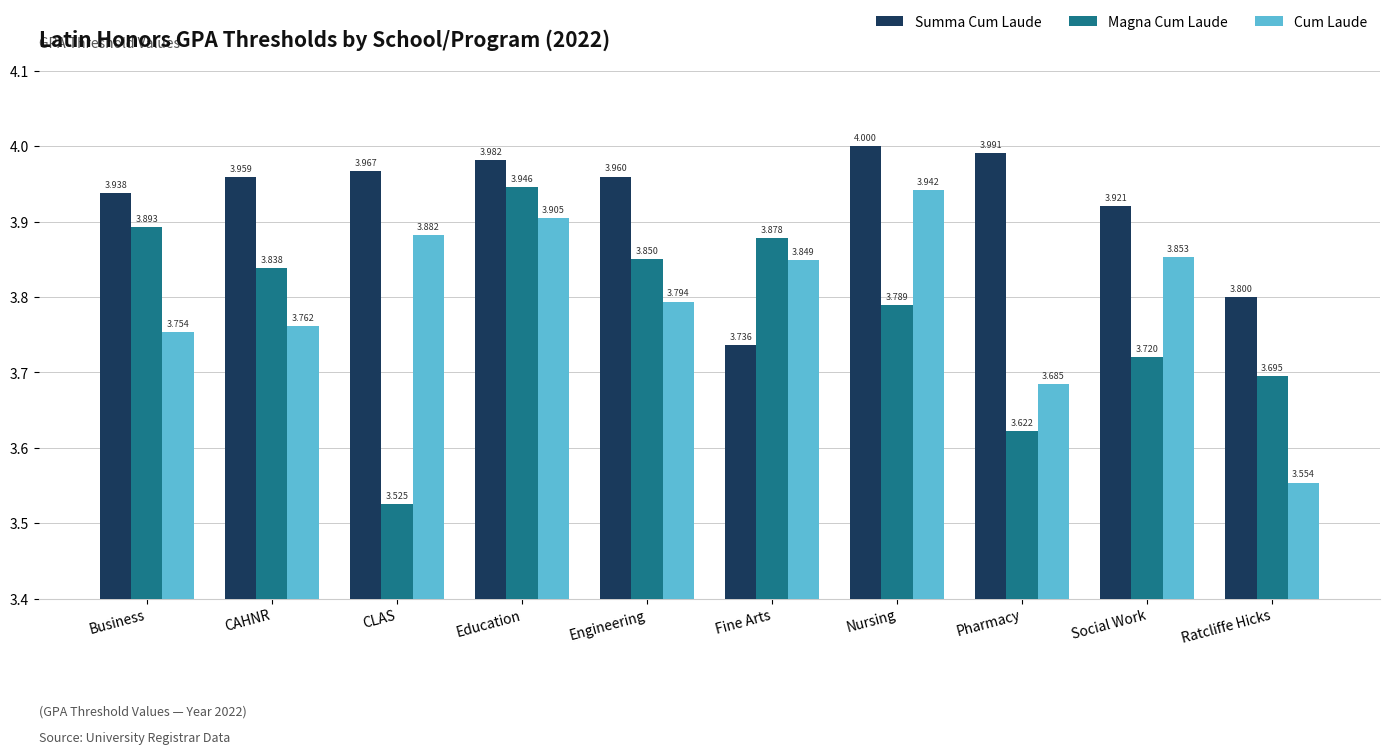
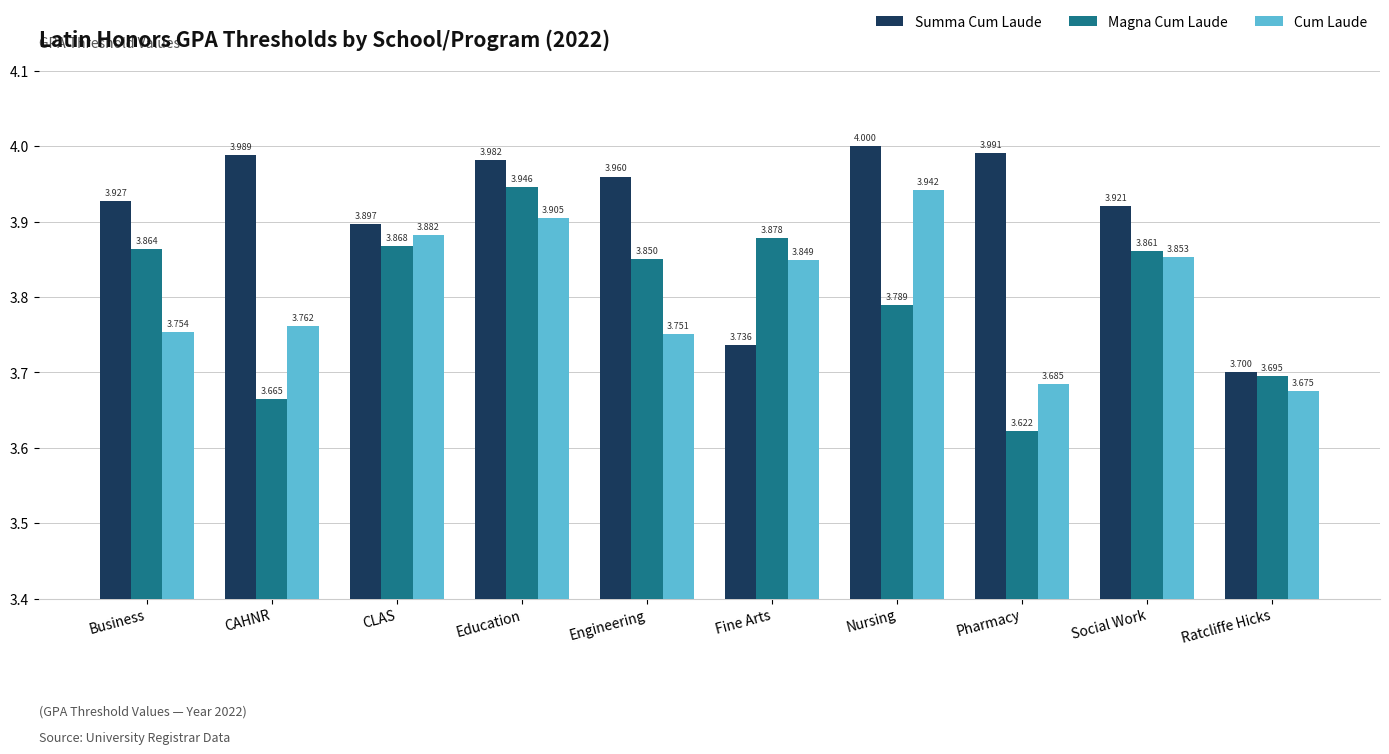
Summa Cum Laude, Business: 3.938 -> 3.927
Magna Cum Laude, Business: 3.893 -> 3.864
Summa Cum Laude, CAHNR: 3.959 -> 3.989
Magna Cum Laude, CAHNR: 3.838 -> 3.665
Summa Cum Laude, CLAS: 3.967 -> 3.897
Magna Cum Laude, CLAS: 3.525 -> 3.868
Cum Laude, Engineering: 3.794 -> 3.751
Magna Cum Laude, Social Work: 3.720 -> 3.861
Summa Cum Laude, Ratcliffe Hicks: 3.800 -> 3.700
Cum Laude, Ratcliffe Hicks: 3.554 -> 3.675
